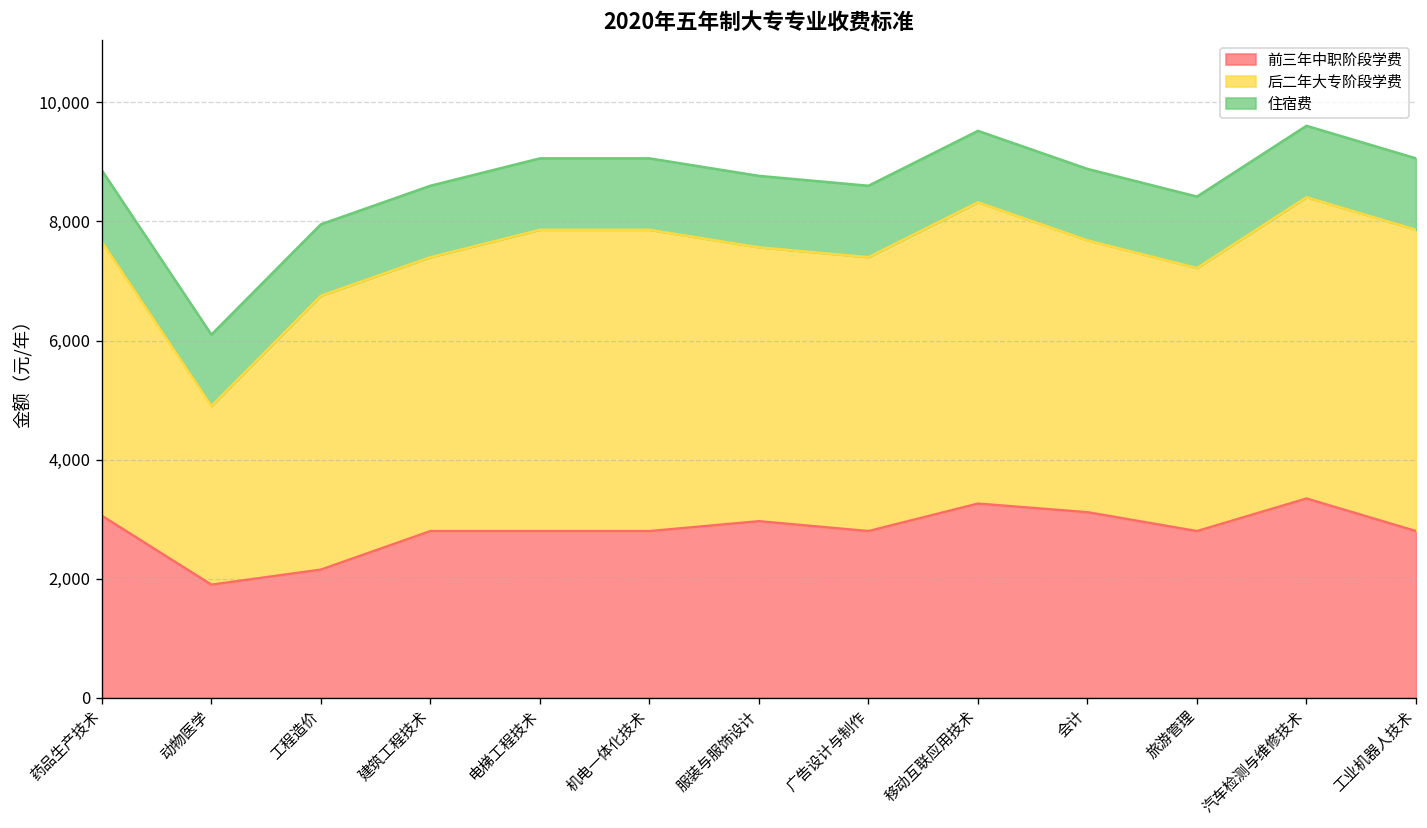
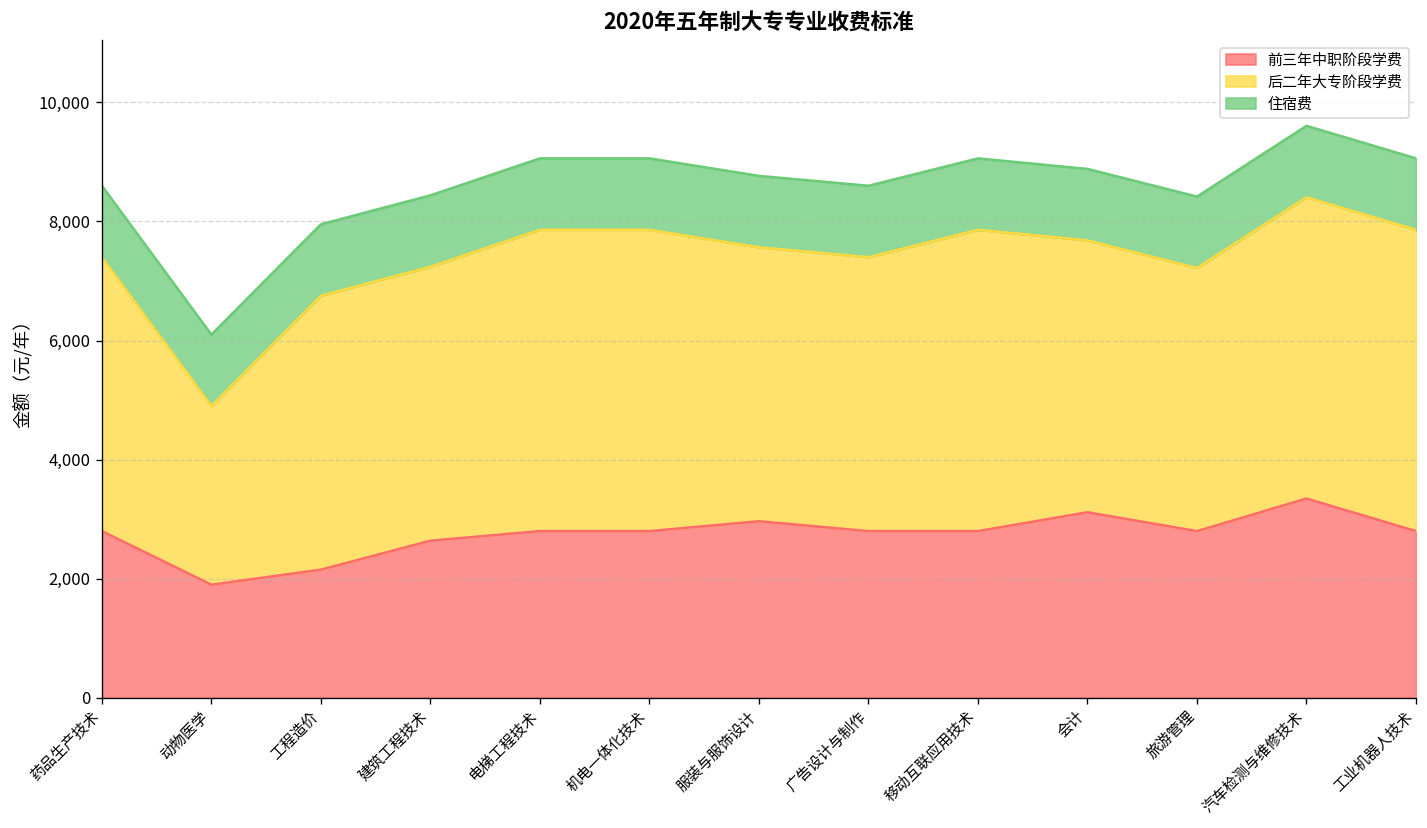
前三年中职阶段学费, 药品生产技术: 3,100 -> 2,800
前三年中职阶段学费, 建筑工程技术: 2,800 -> 2,600
前三年中职阶段学费, 移动互联应用技术: 3,300 -> 2,800
